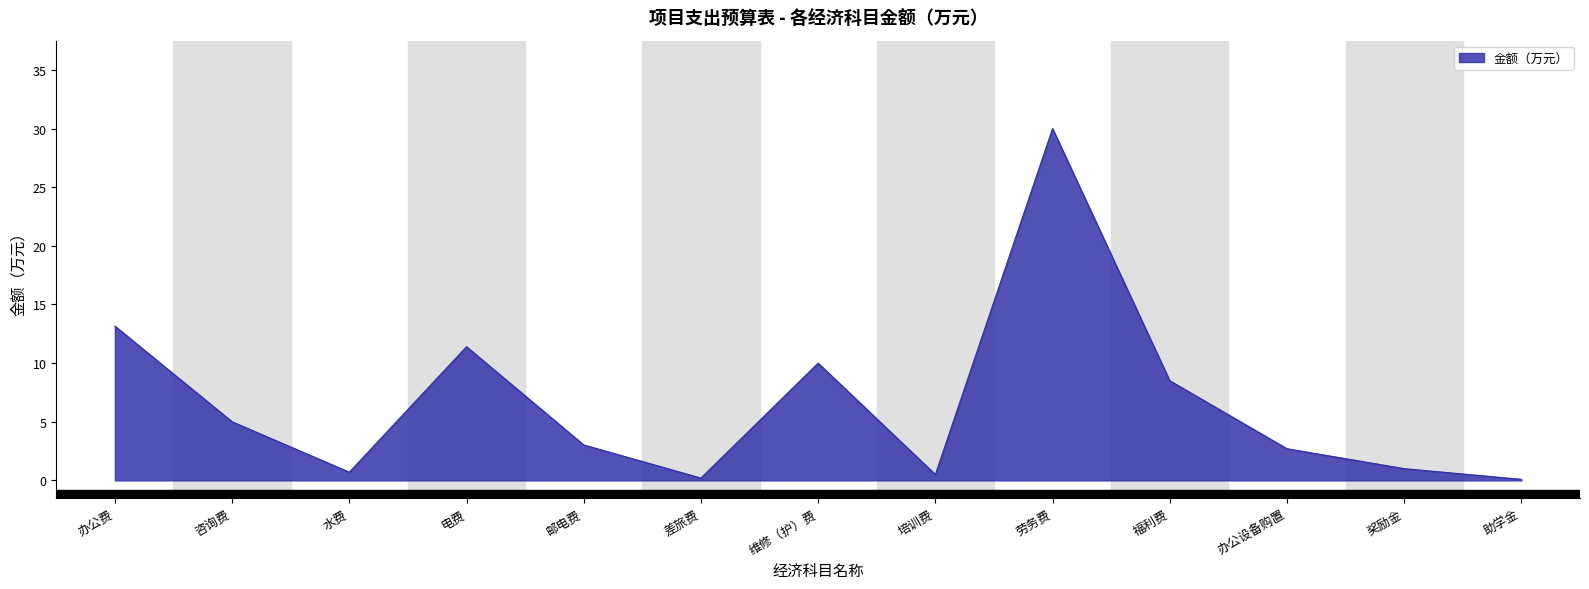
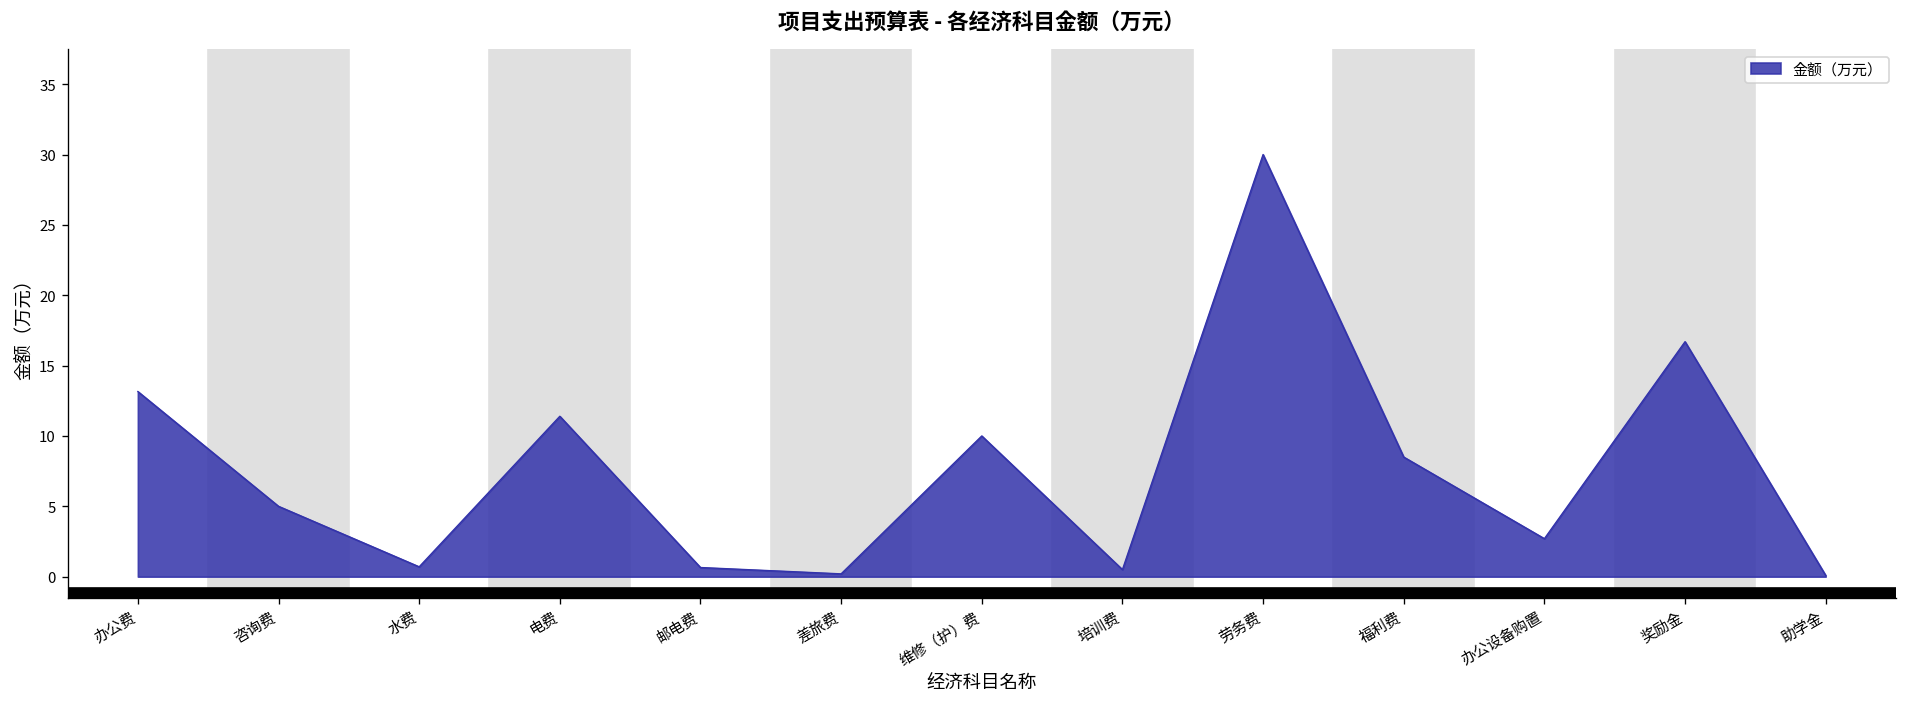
邮电费: 3.0 -> 0.7
奖励金: 1.0 -> 16.7
